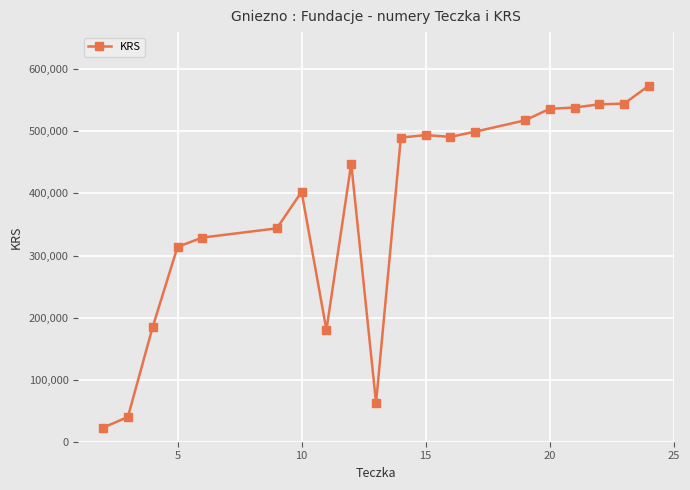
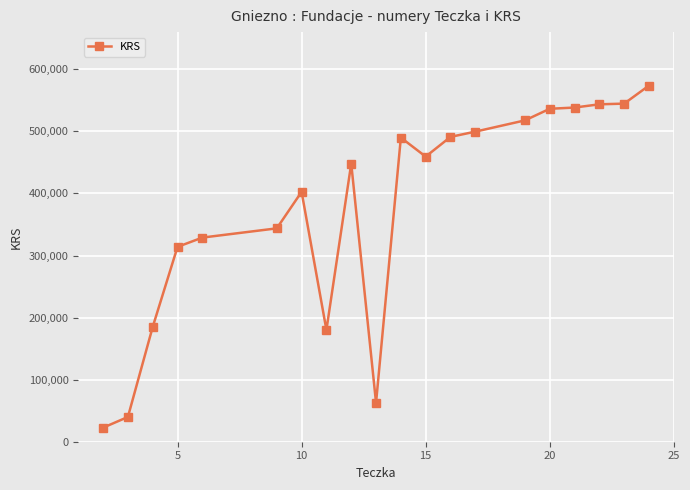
15: 490,000 -> 460,000
